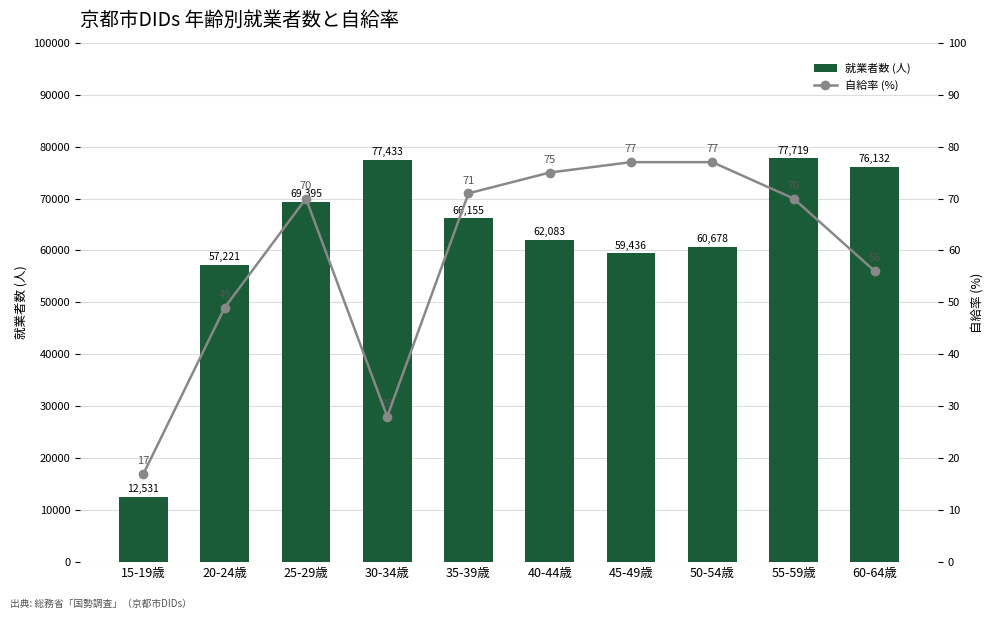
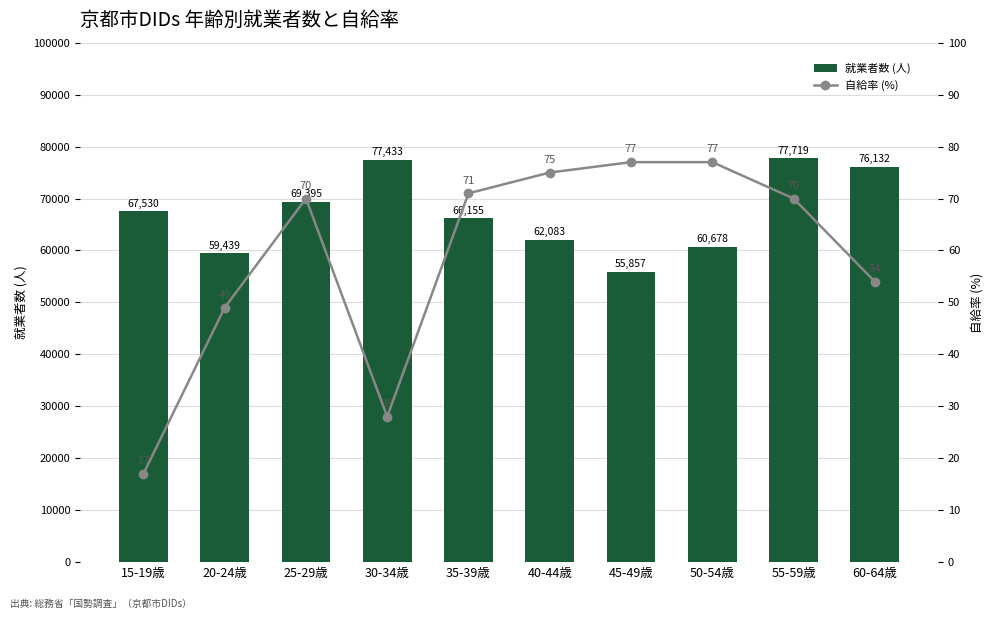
就業者数 (人), 15-19歳: 12,531 -> 67,530
就業者数 (人), 20-24歳: 57,221 -> 59,439
就業者数 (人), 45-49歳: 59,436 -> 55,857
自給率 (%), 60-64歳: 56 -> 54
